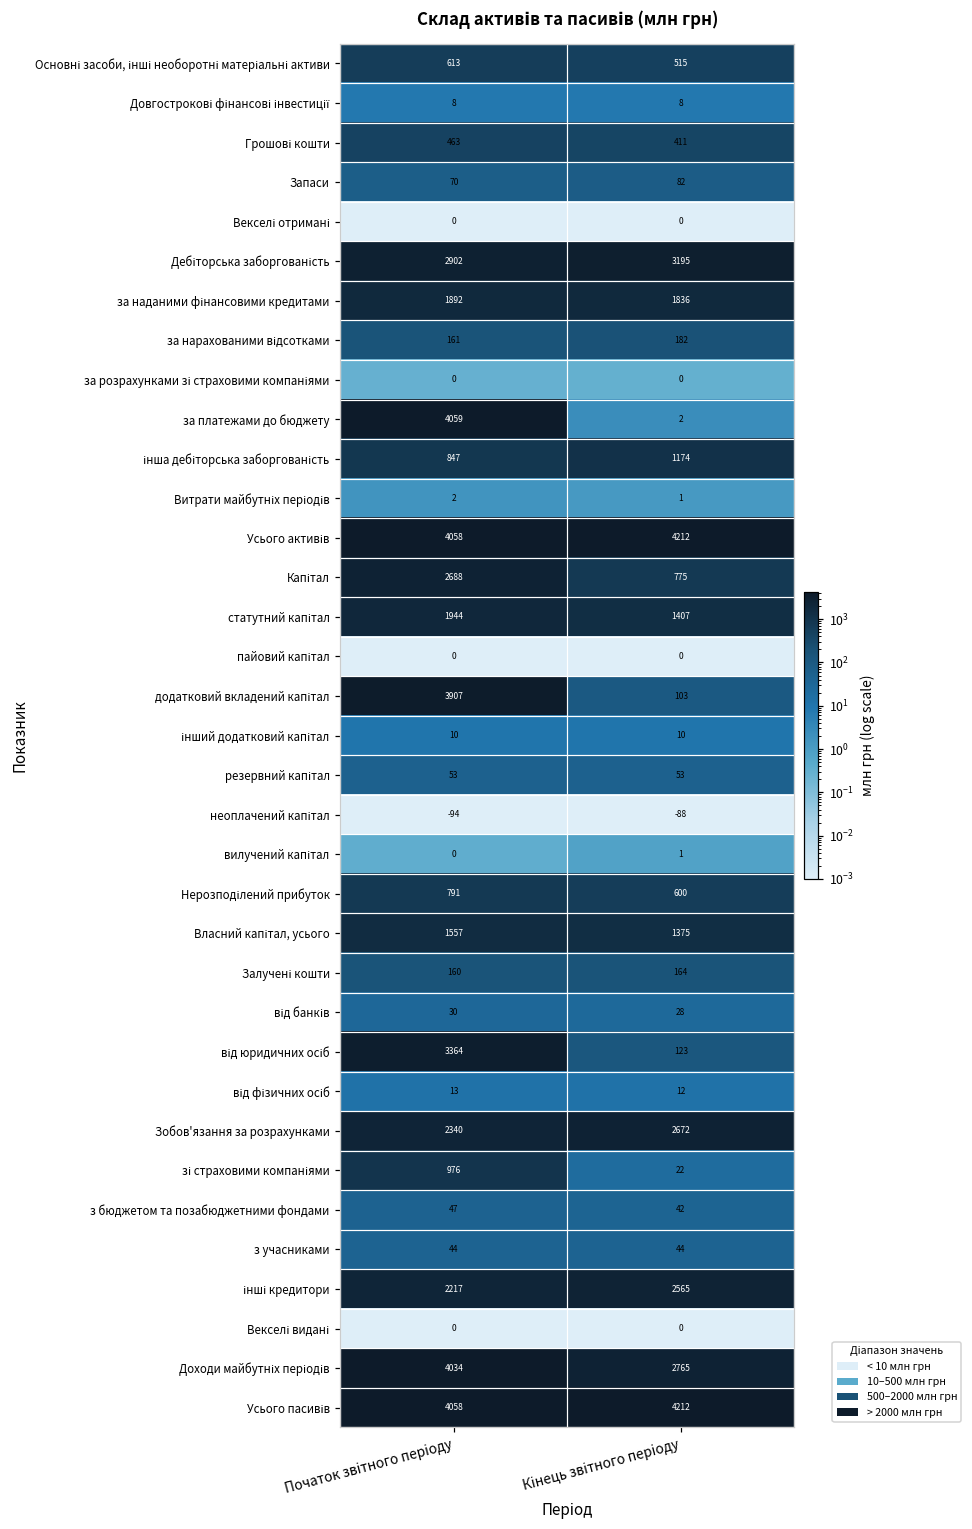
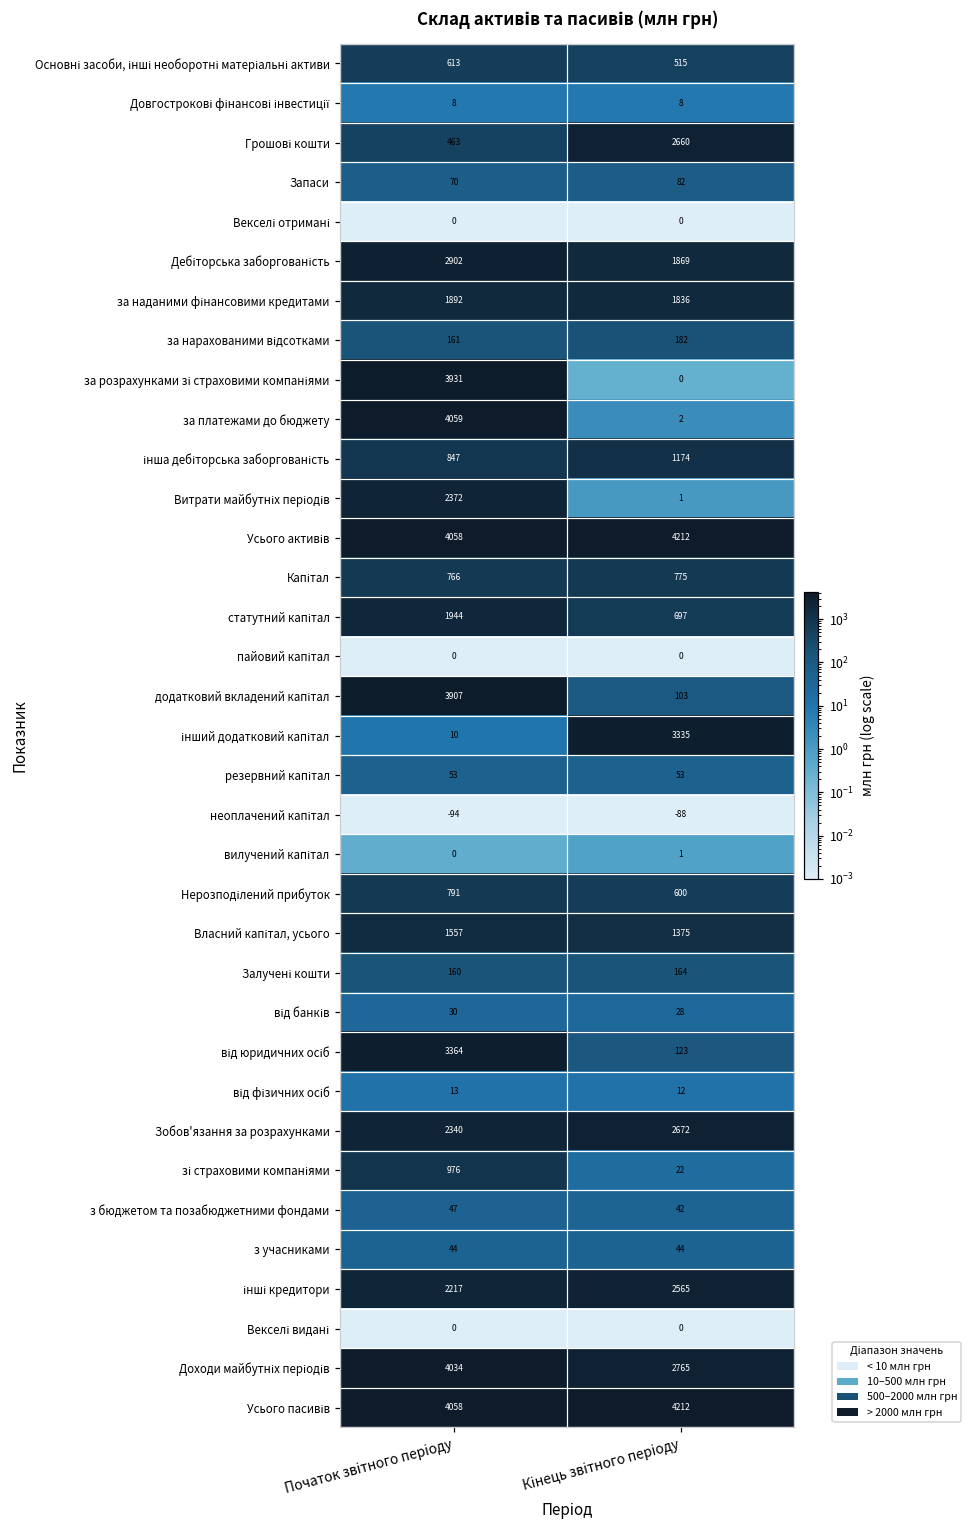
Грошові кошти, Кінець звітного періоду: 411 -> 2660
Дебіторська заборгованість, Кінець звітного періоду: 3195 -> 1869
за розрахунками зі страховими компаніями, Початок звітного періоду: 0 -> 3931
Витрати майбутніх періодів, Початок звітного періоду: 2 -> 2372
Капітал, Початок звітного періоду: 2688 -> 766
статутний капітал, Кінець звітного періоду: 1407 -> 697
інший додатковий капітал, Кінець звітного періоду: 10 -> 3335
